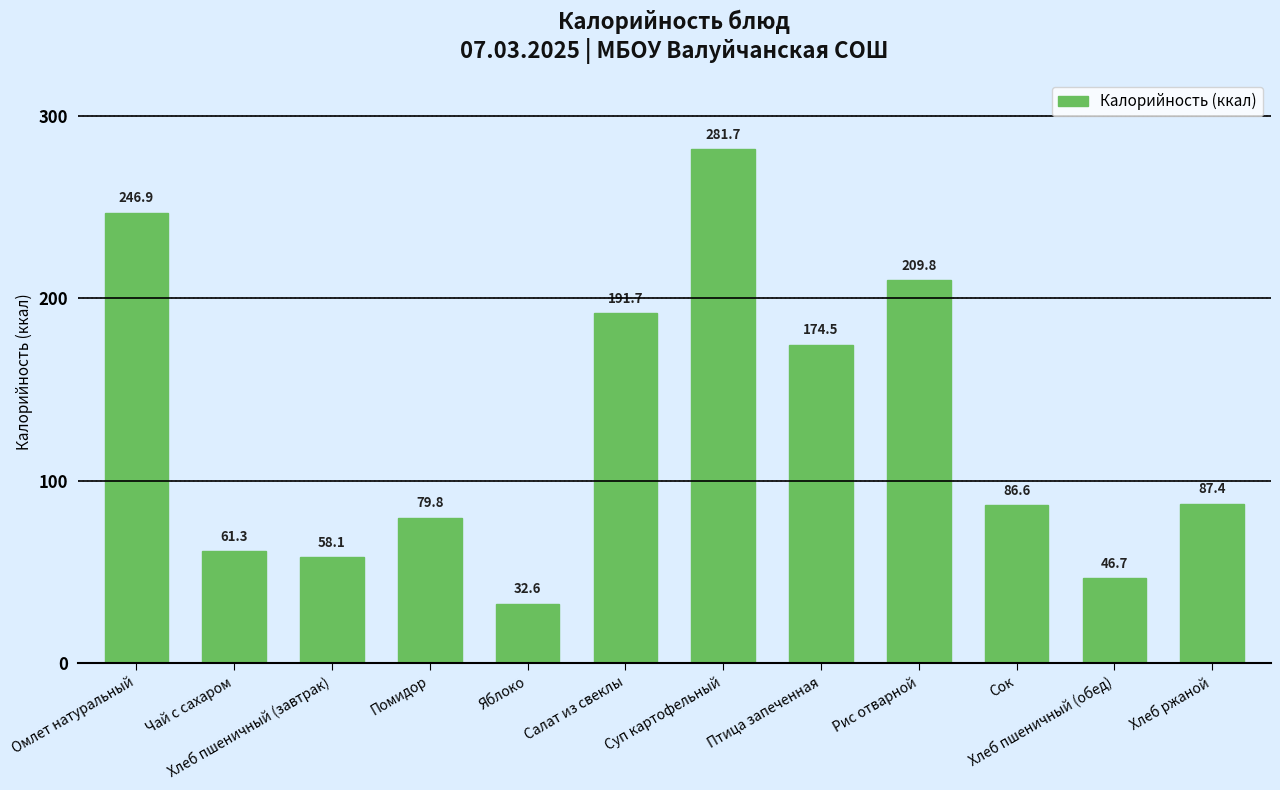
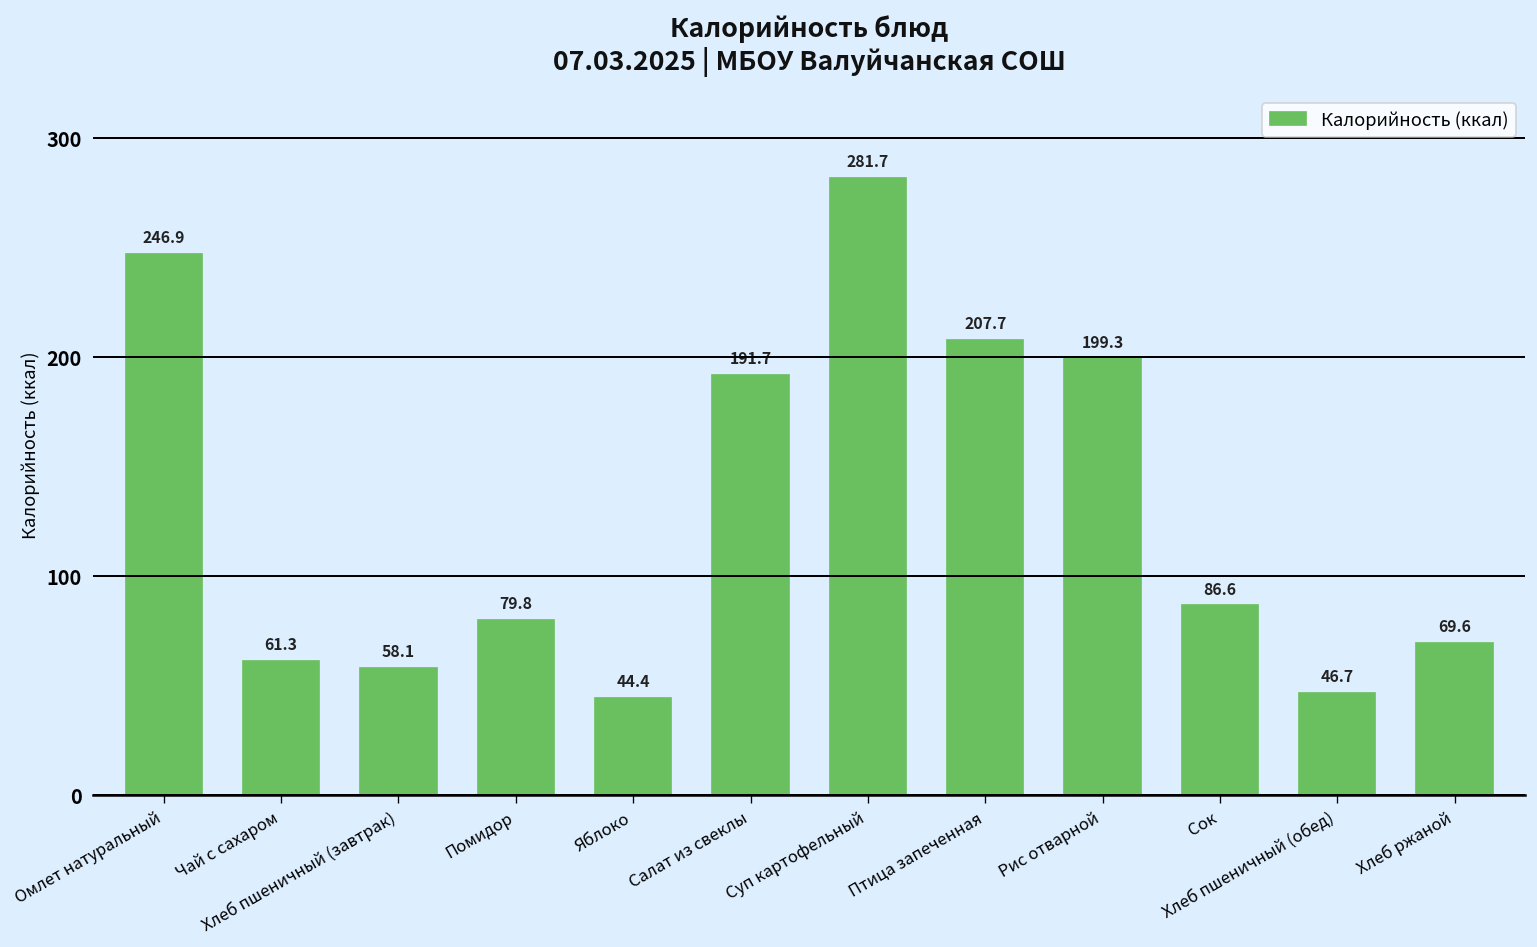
Яблоко: 32.6 -> 44.4
Птица запеченная: 174.5 -> 207.7
Рис отварной: 209.8 -> 199.3
Хлеб ржаной: 87.4 -> 69.6
